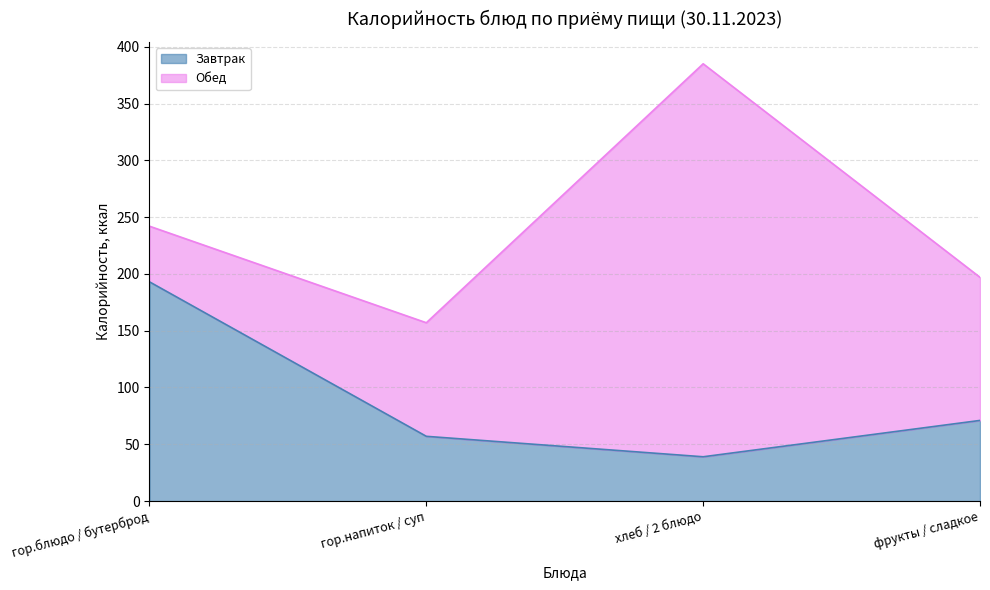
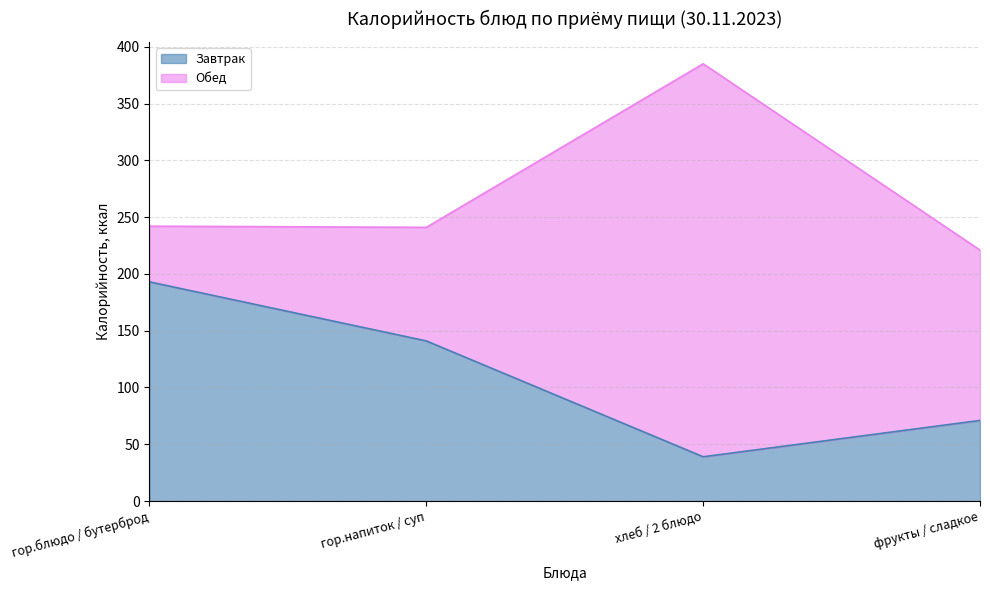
Завтрак, гор.напиток / суп: 57 -> 141
Обед, фрукты / сладкое: 126 -> 150
